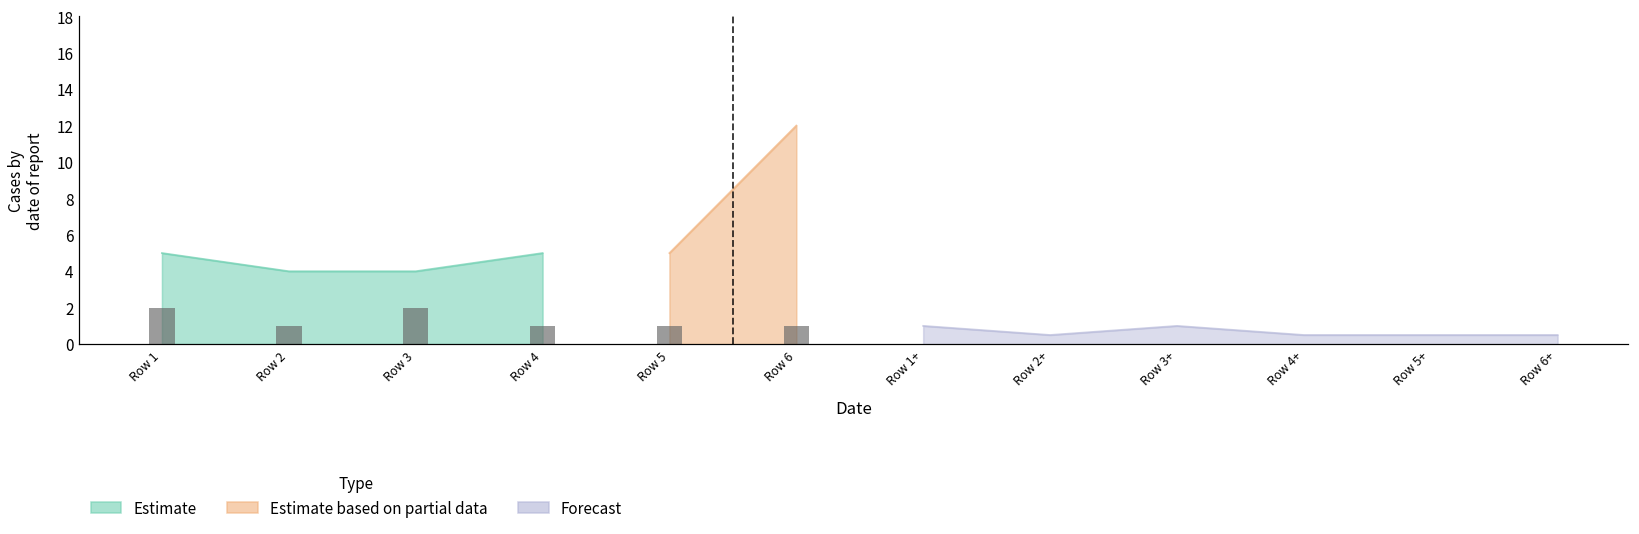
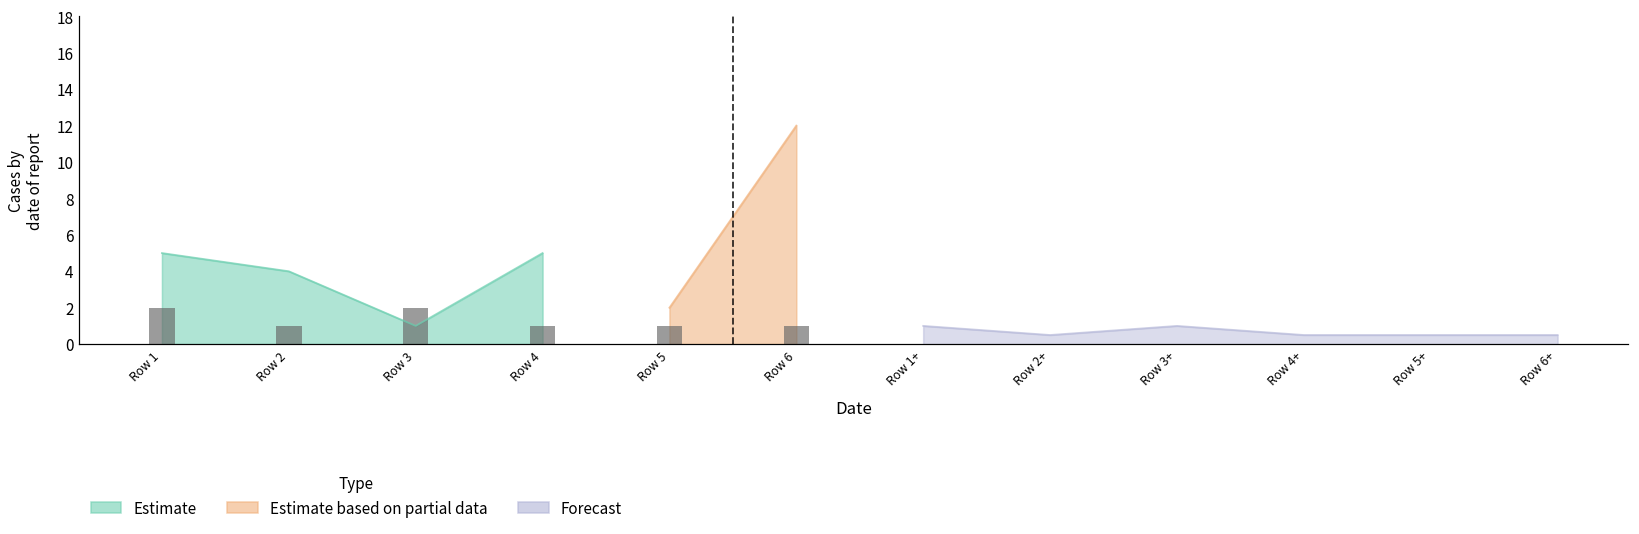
Estimate, Row 3: 4 -> 1
Estimate based on partial data, Row 5: 5 -> 2
